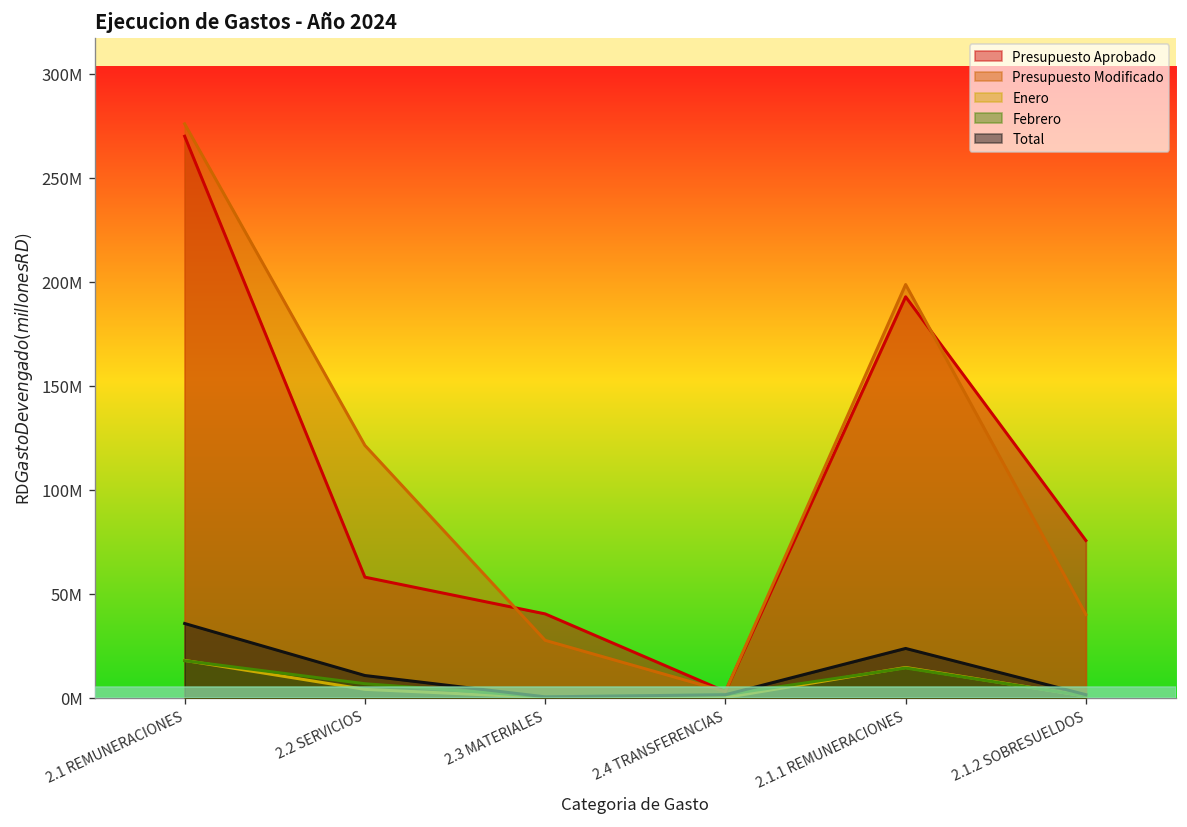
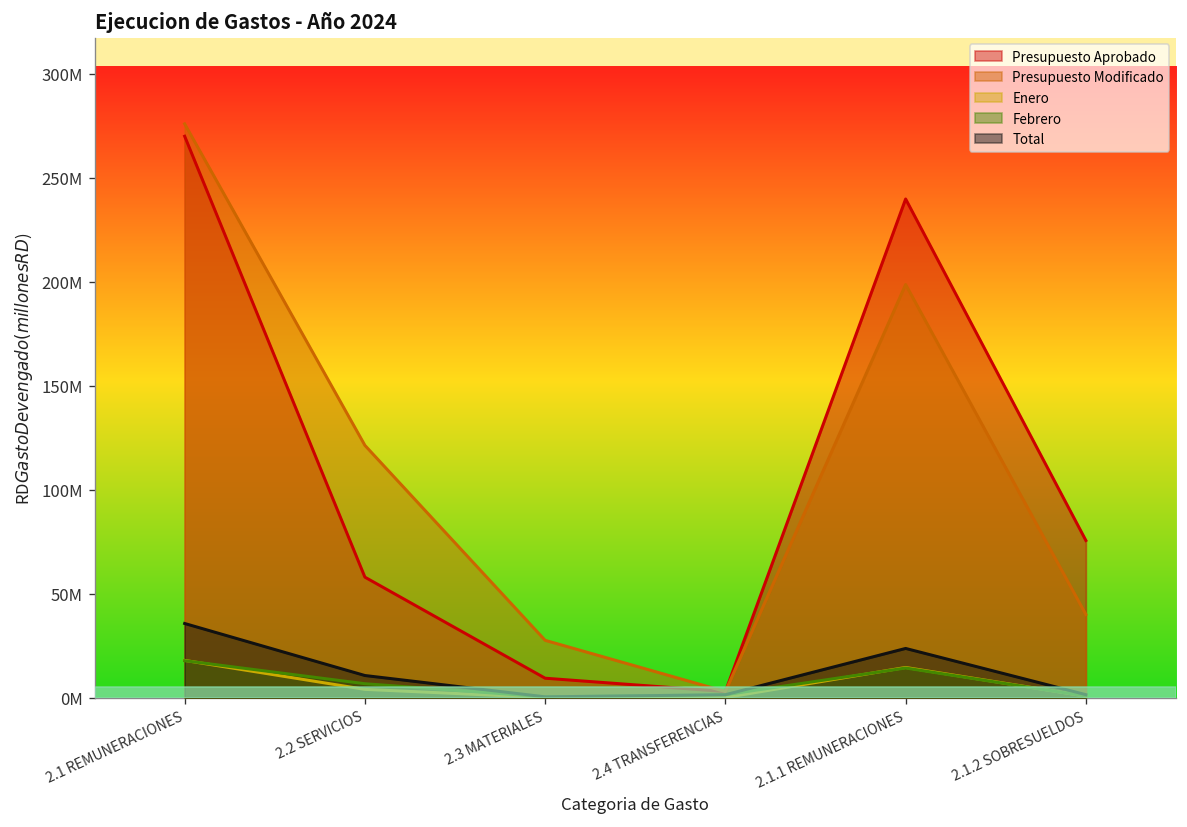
Presupuesto Aprobado, 2.3 MATERIALES: 40000000 -> 9000000
Presupuesto Aprobado, 2.1.1 REMUNERACIONES: 193000000 -> 240000000
